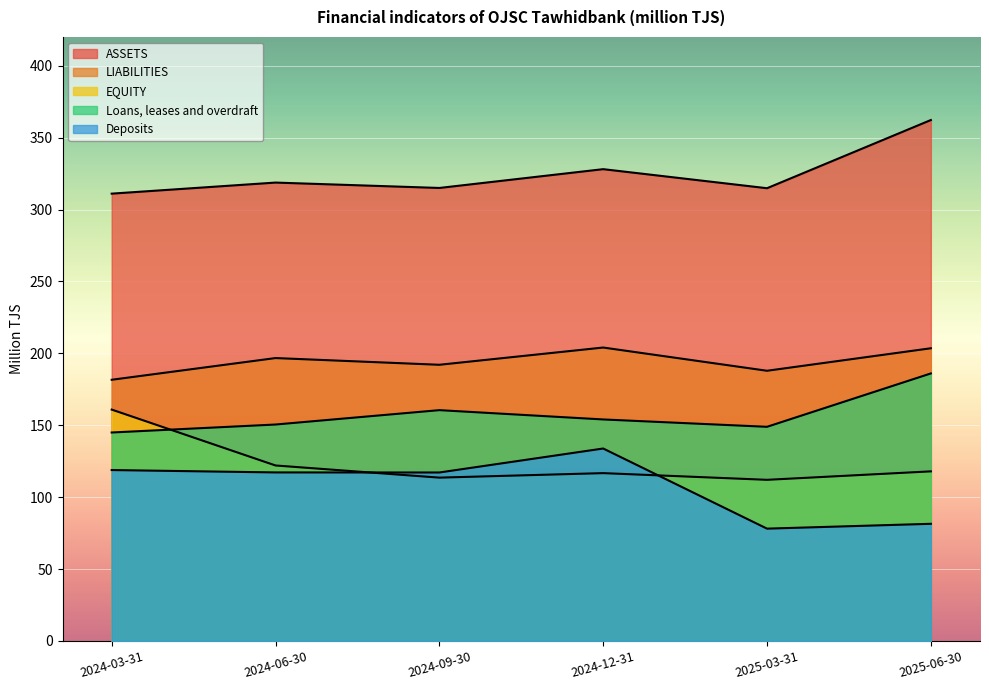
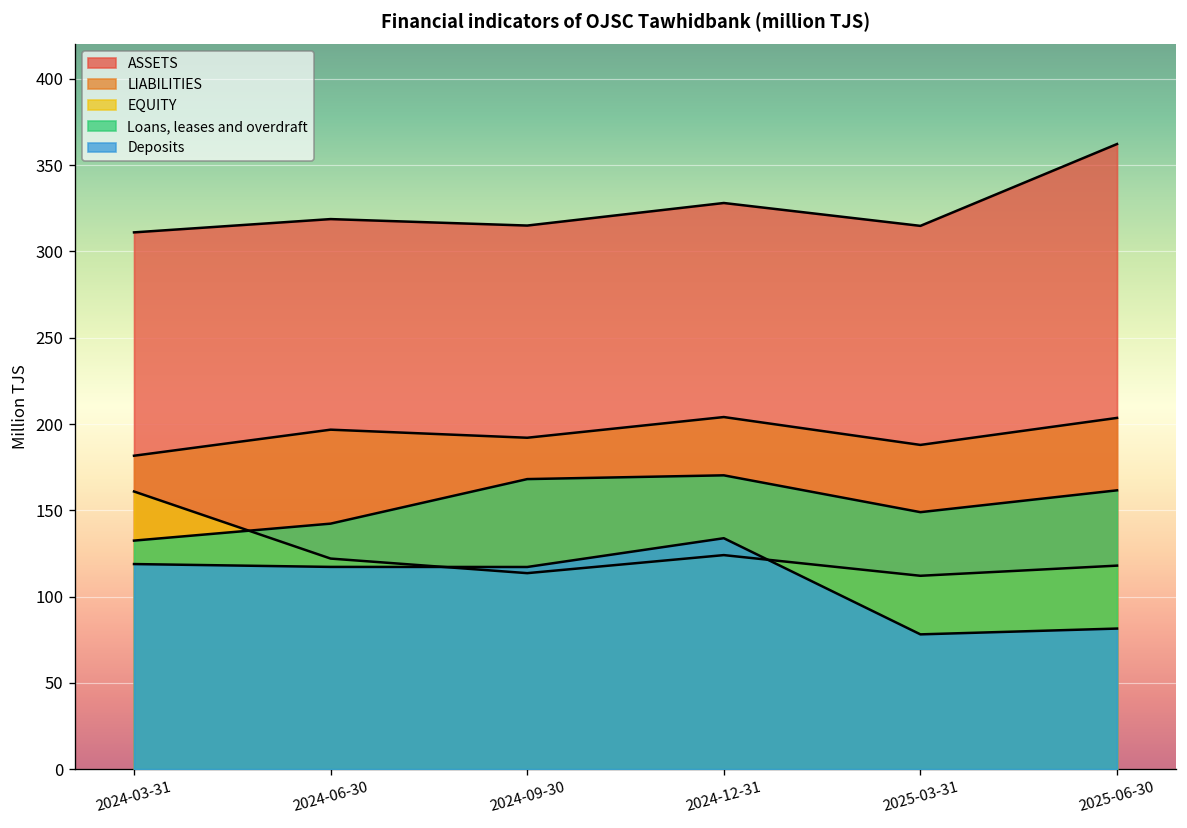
Loans, leases and overdraft, 2024-03-31: 145 -> 132
Loans, leases and overdraft, 2024-06-30: 151 -> 142
Loans, leases and overdraft, 2024-09-30: 160 -> 168
EQUITY, 2024-12-31: 117 -> 124
Loans, leases and overdraft, 2024-12-31: 154 -> 170
Loans, leases and overdraft, 2025-06-30: 186 -> 162
